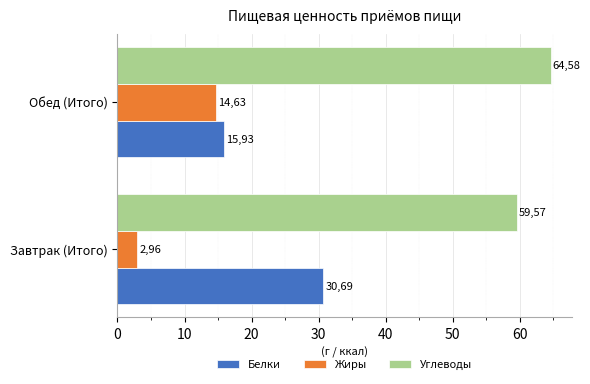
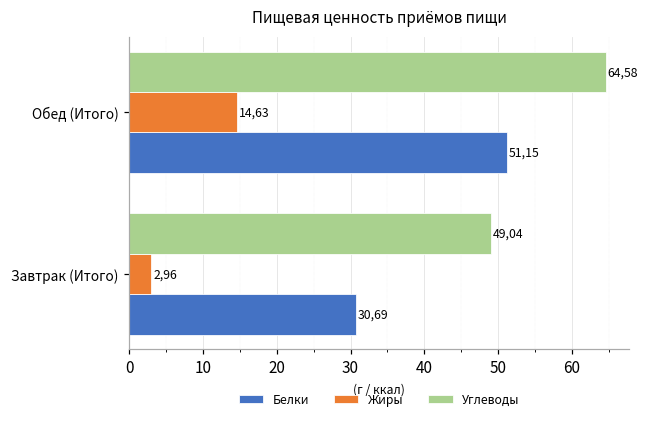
Белки, Обед (Итого): 15,93 -> 51,15
Углеводы, Завтрак (Итого): 59,57 -> 49,04
